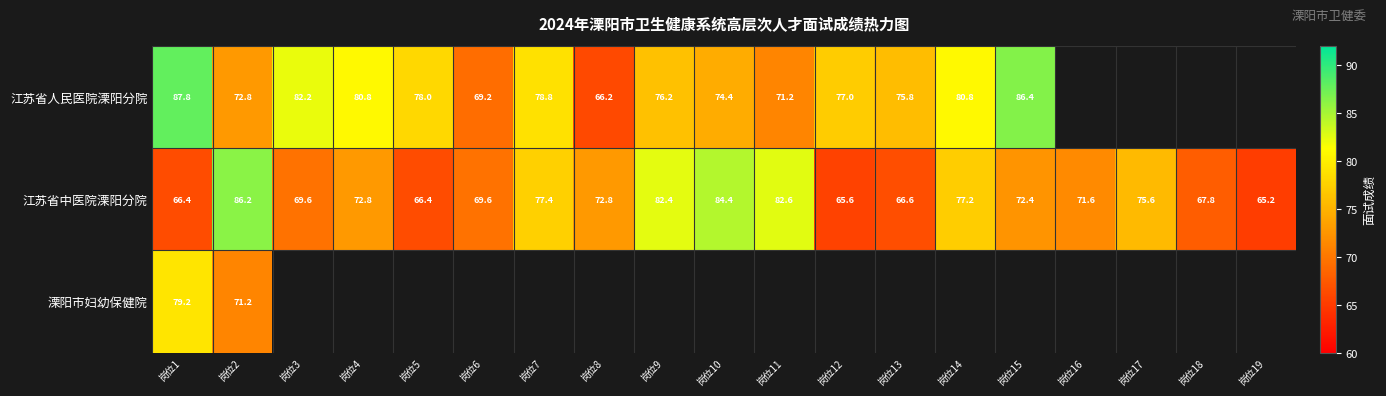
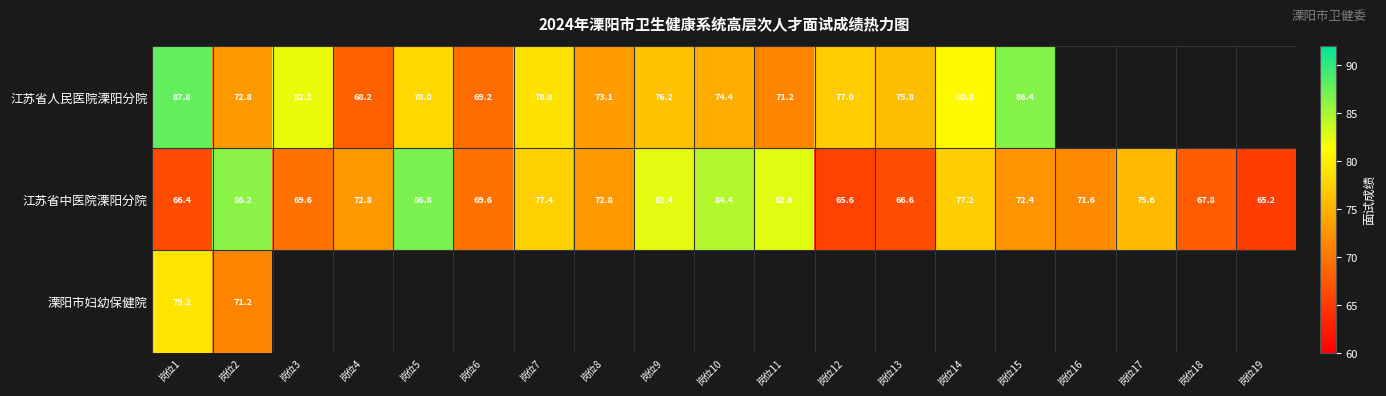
江苏省人民医院溧阳分院, 岗位4: 80.8 -> 68.2
江苏省人民医院溧阳分院, 岗位8: 66.2 -> 73.1
江苏省中医院溧阳分院, 岗位5: 66.4 -> 86.8
